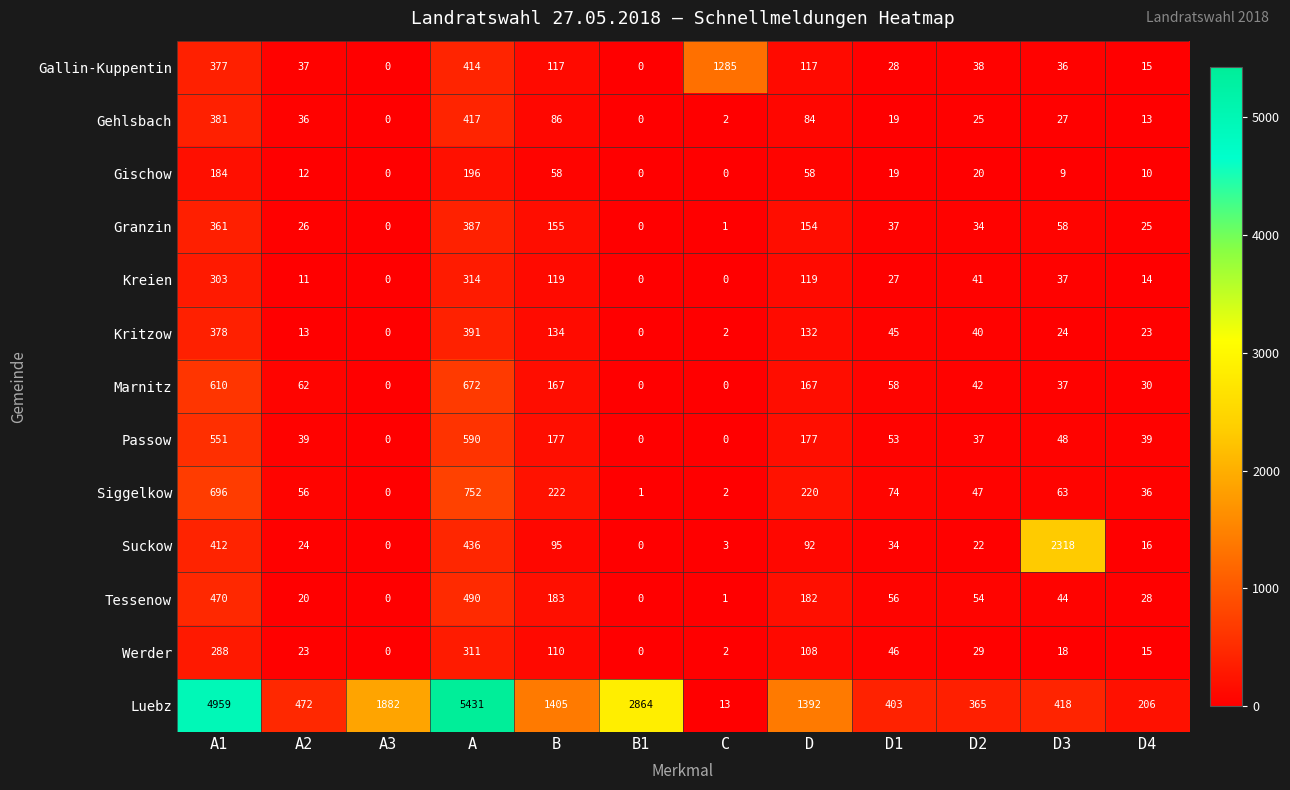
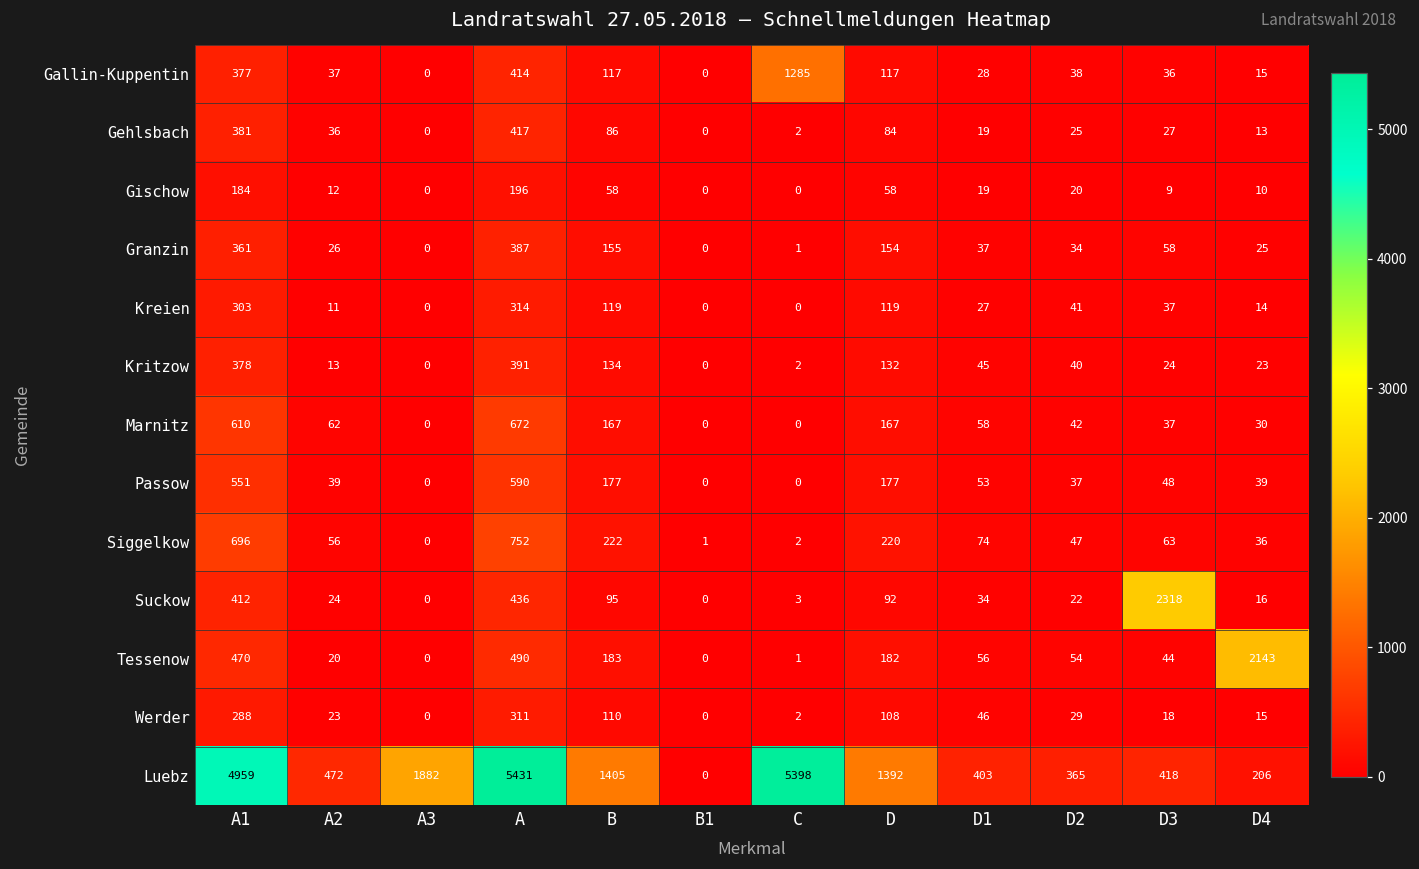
Tessenow, D4: 28 -> 2143
Luebz, B1: 2864 -> 0
Luebz, C: 13 -> 5398
